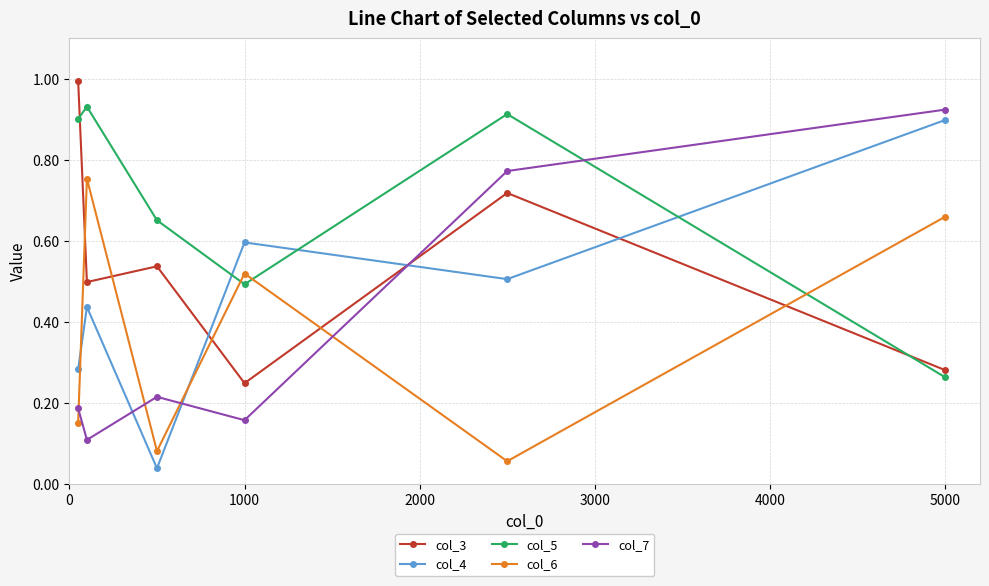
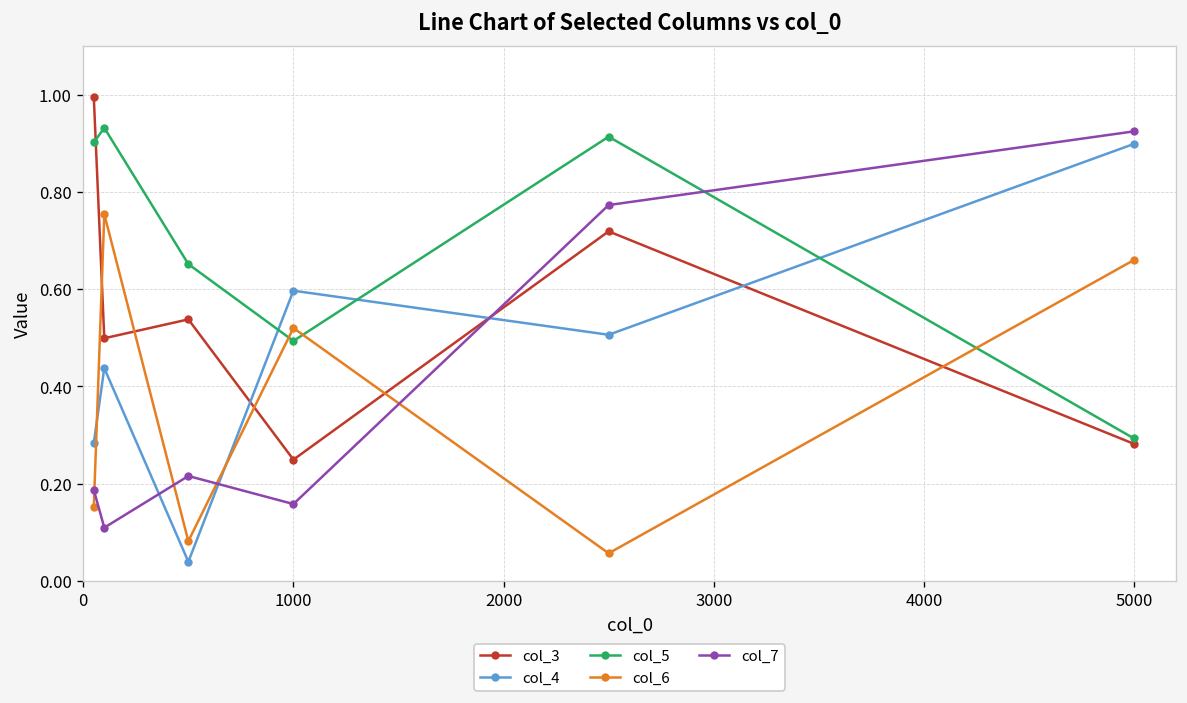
col_5, 5000: 0.26 -> 0.29
